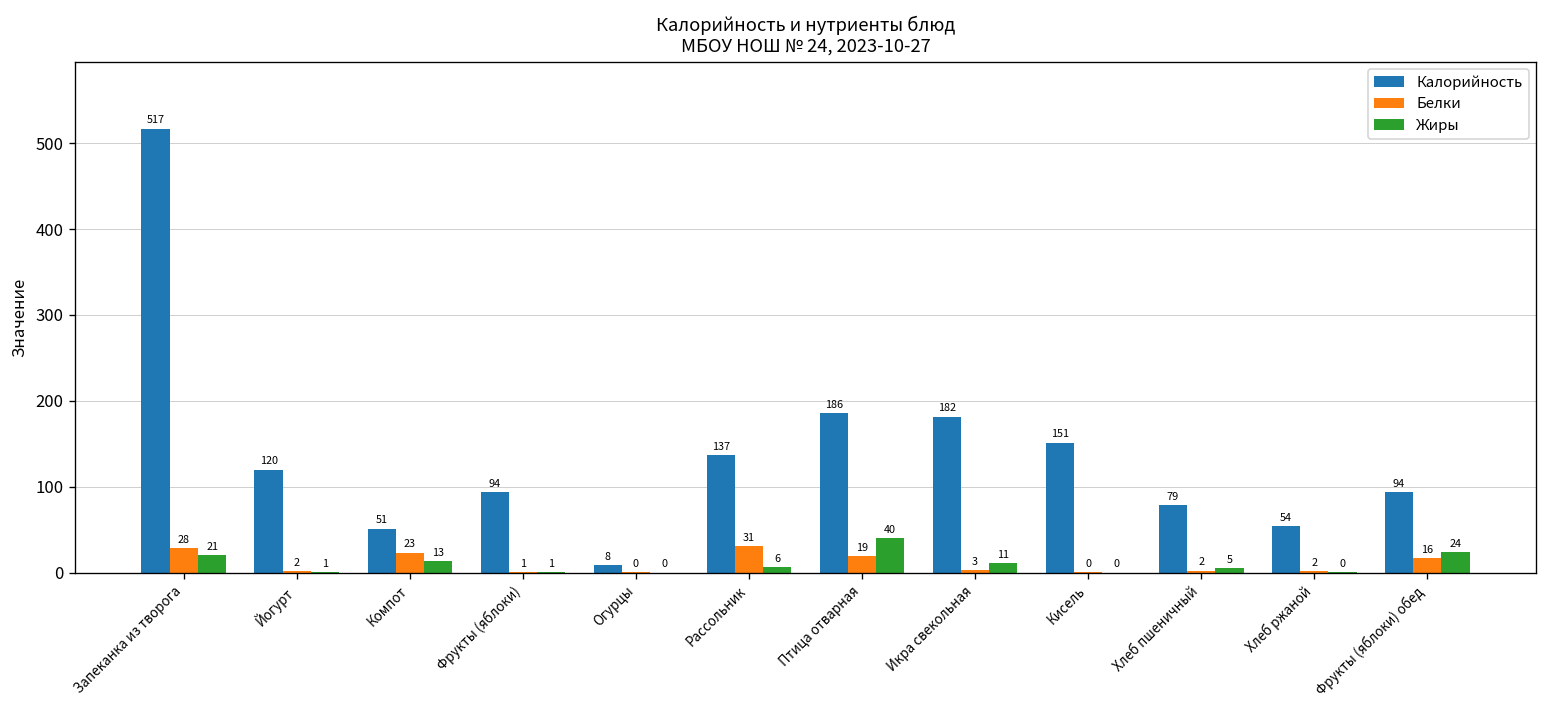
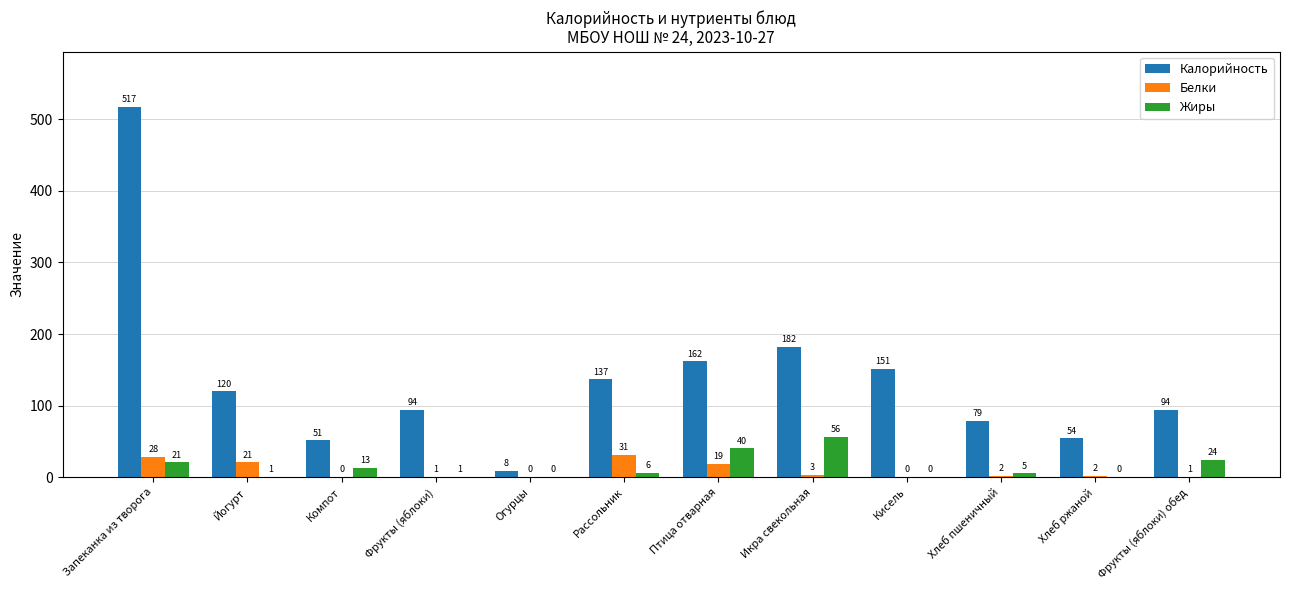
Белки, Йогурт: 2 -> 21
Белки, Компот: 23 -> 0
Калорийность, Птица отварная: 186 -> 162
Жиры, Икра свекольная: 11 -> 56
Белки, Фрукты (яблоки) обед: 16 -> 1
